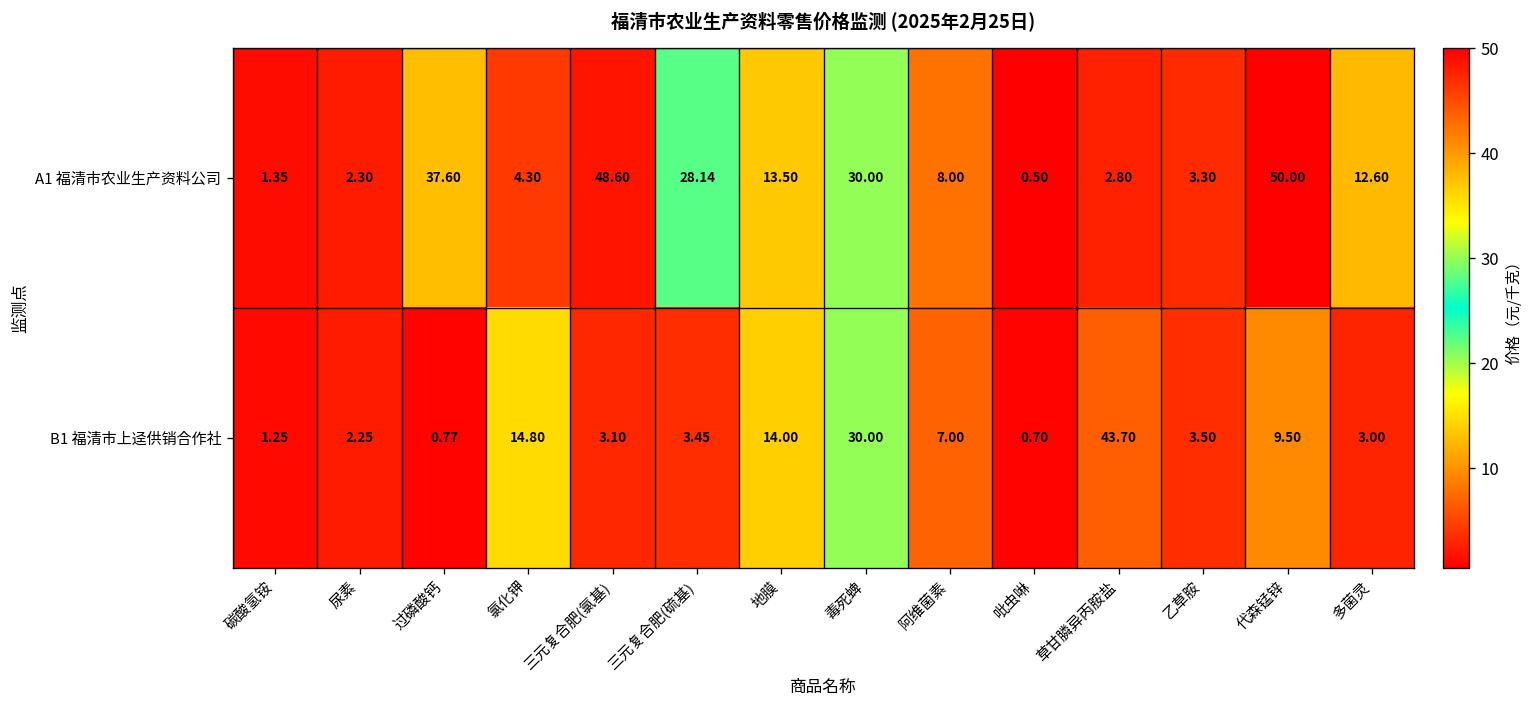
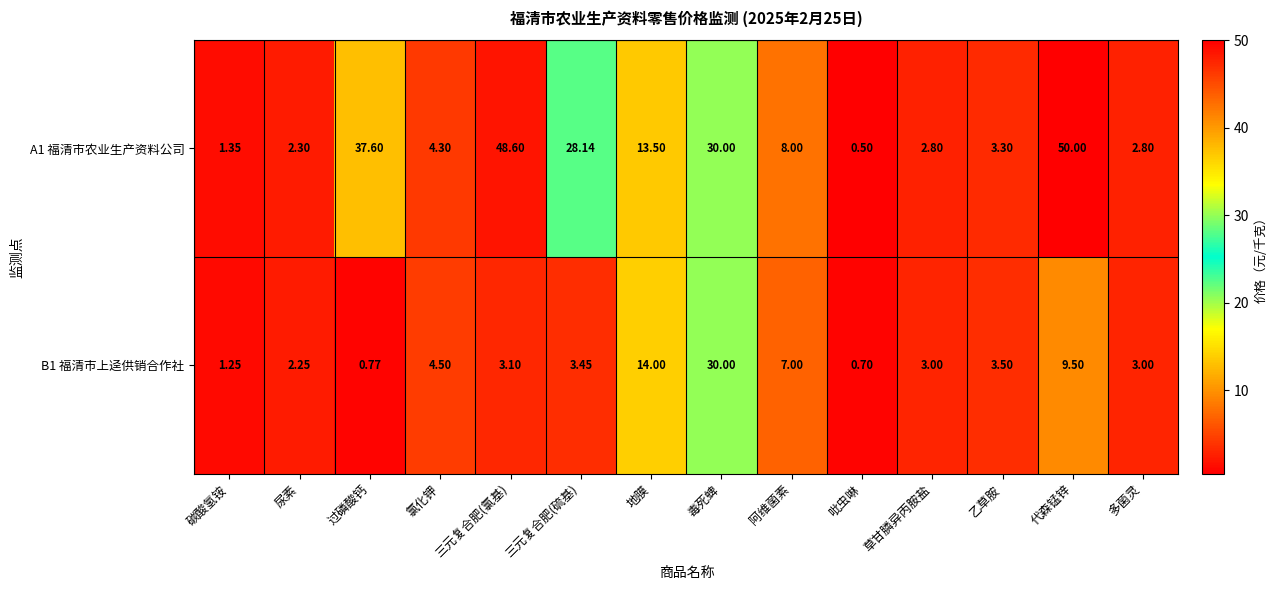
A1 福清市农业生产资料公司, 多菌灵: 12.60 -> 2.80
B1 福清市上迳供销合作社, 氯化钾: 14.80 -> 4.50
B1 福清市上迳供销合作社, 草甘膦异丙胺盐: 43.70 -> 3.00
